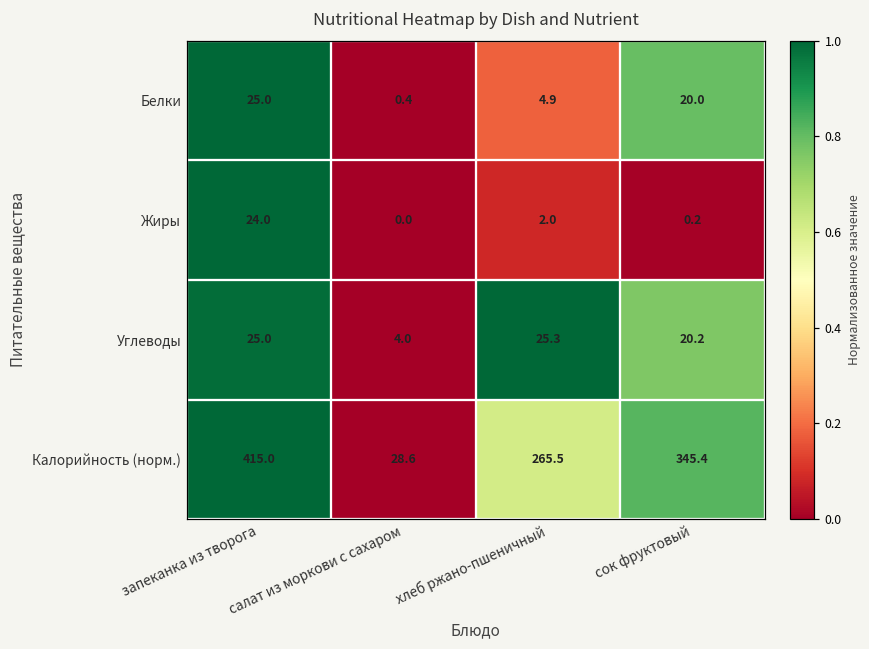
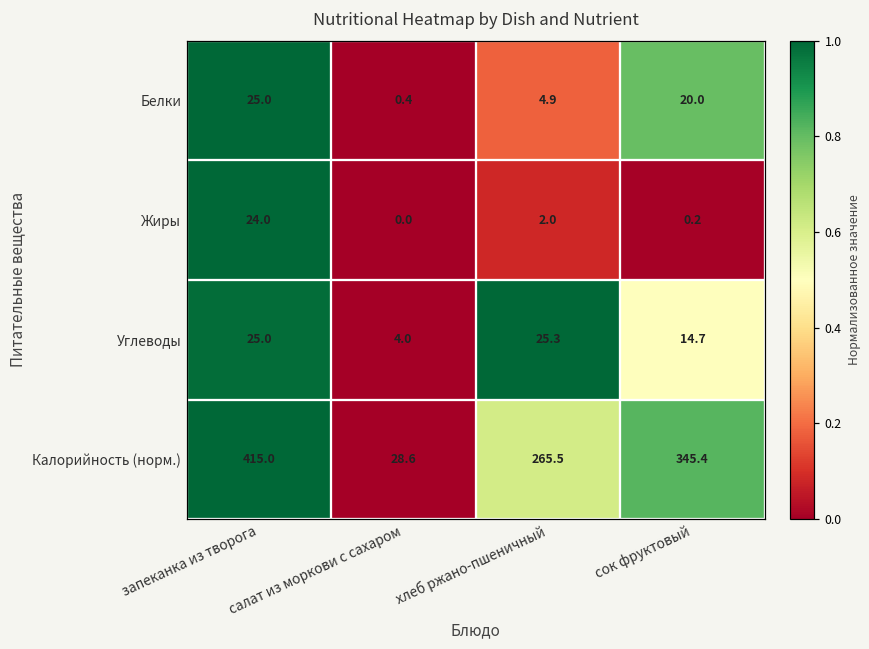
Углеводы, сок фруктовый: 20.2 -> 14.7
